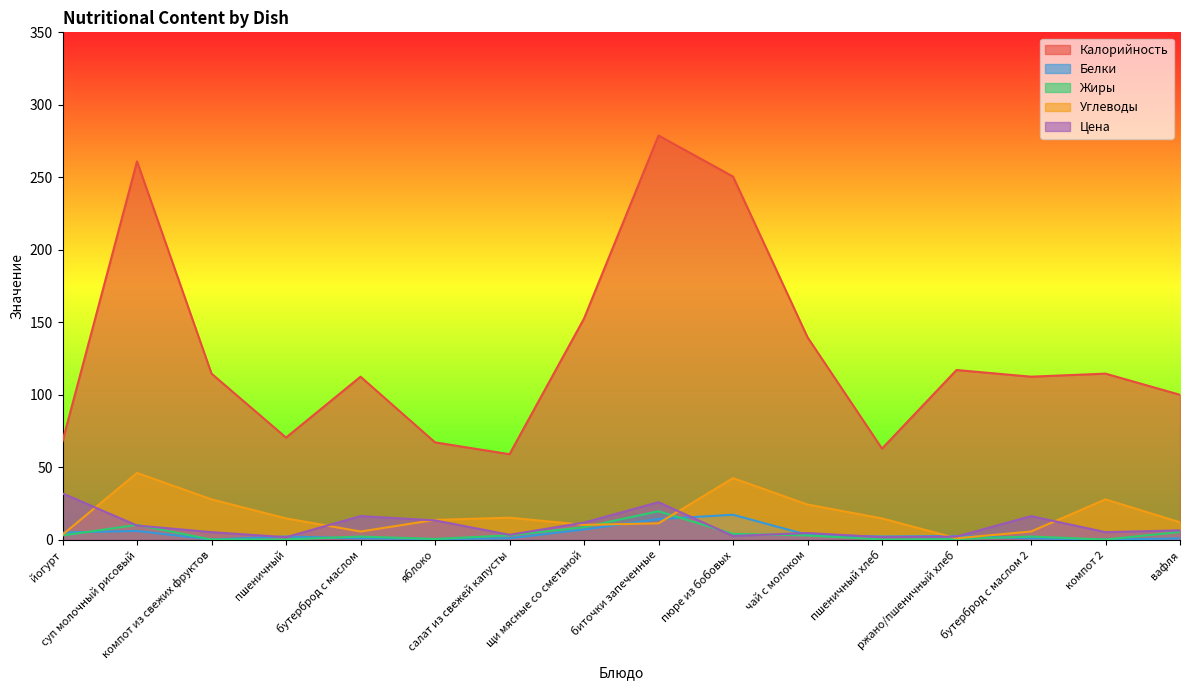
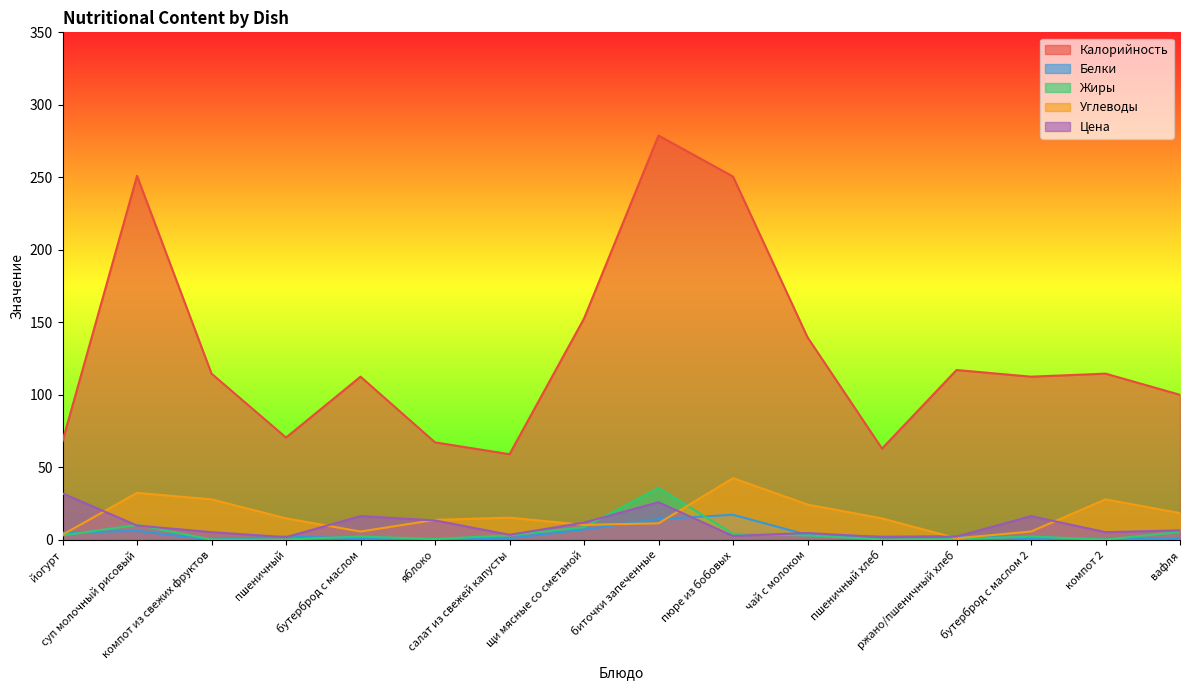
Калорийность, суп молочный рисовый: 261 -> 251
Углеводы, суп молочный рисовый: 46 -> 32
Жиры, биточки запеченные: 20 -> 36
Углеводы, вафля: 12 -> 18
